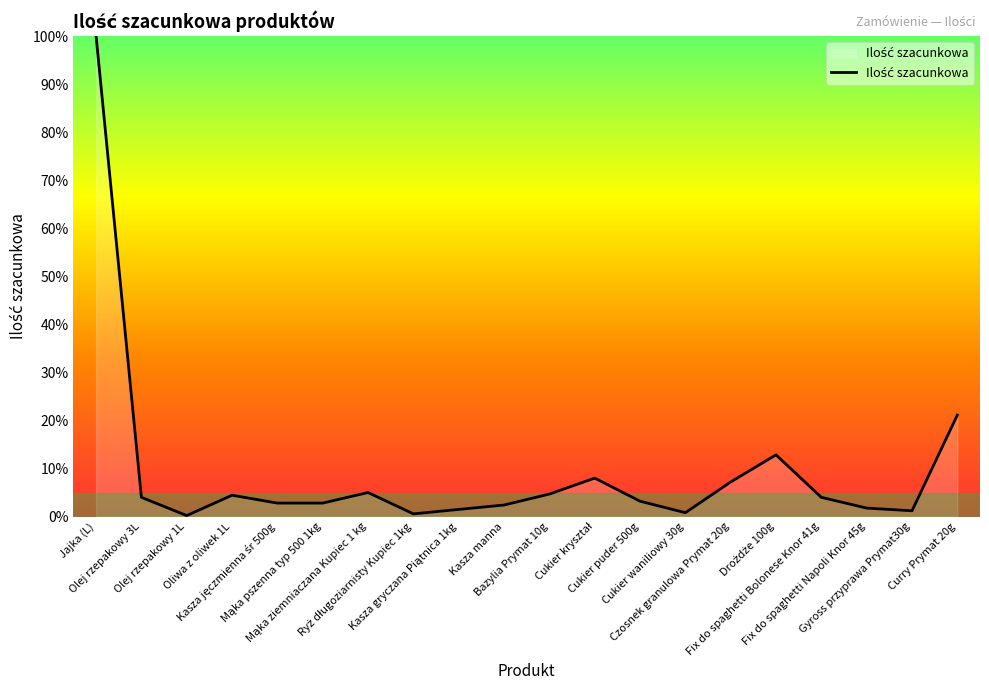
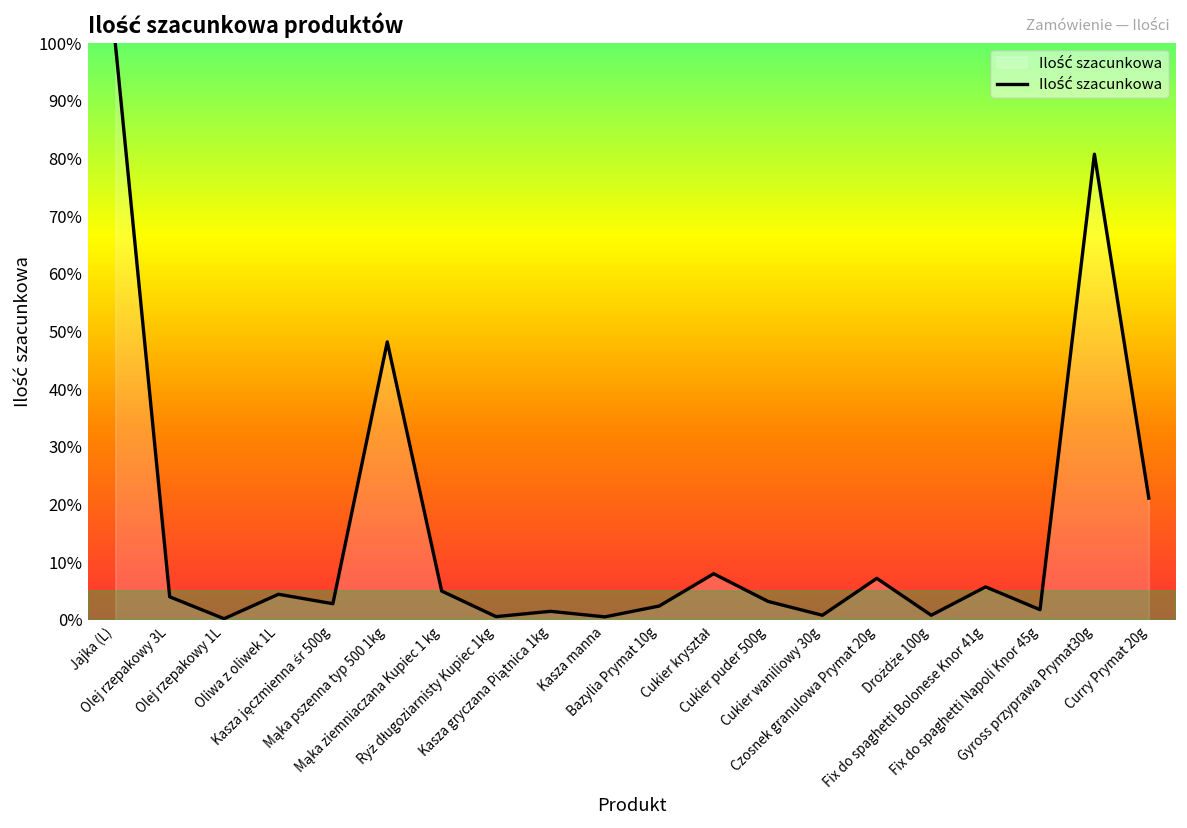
Mąka pszenna typ 500 1kg: 3% -> 48%
Kasza manna: 2% -> 1%
Bazylia Prymat 10g: 5% -> 2%
Drożdże 100g: 13% -> 1%
Fix do spaghetti Bolonese Knor 41g: 4% -> 6%
Gyross przyprawa Prymat30g: 1% -> 81%
